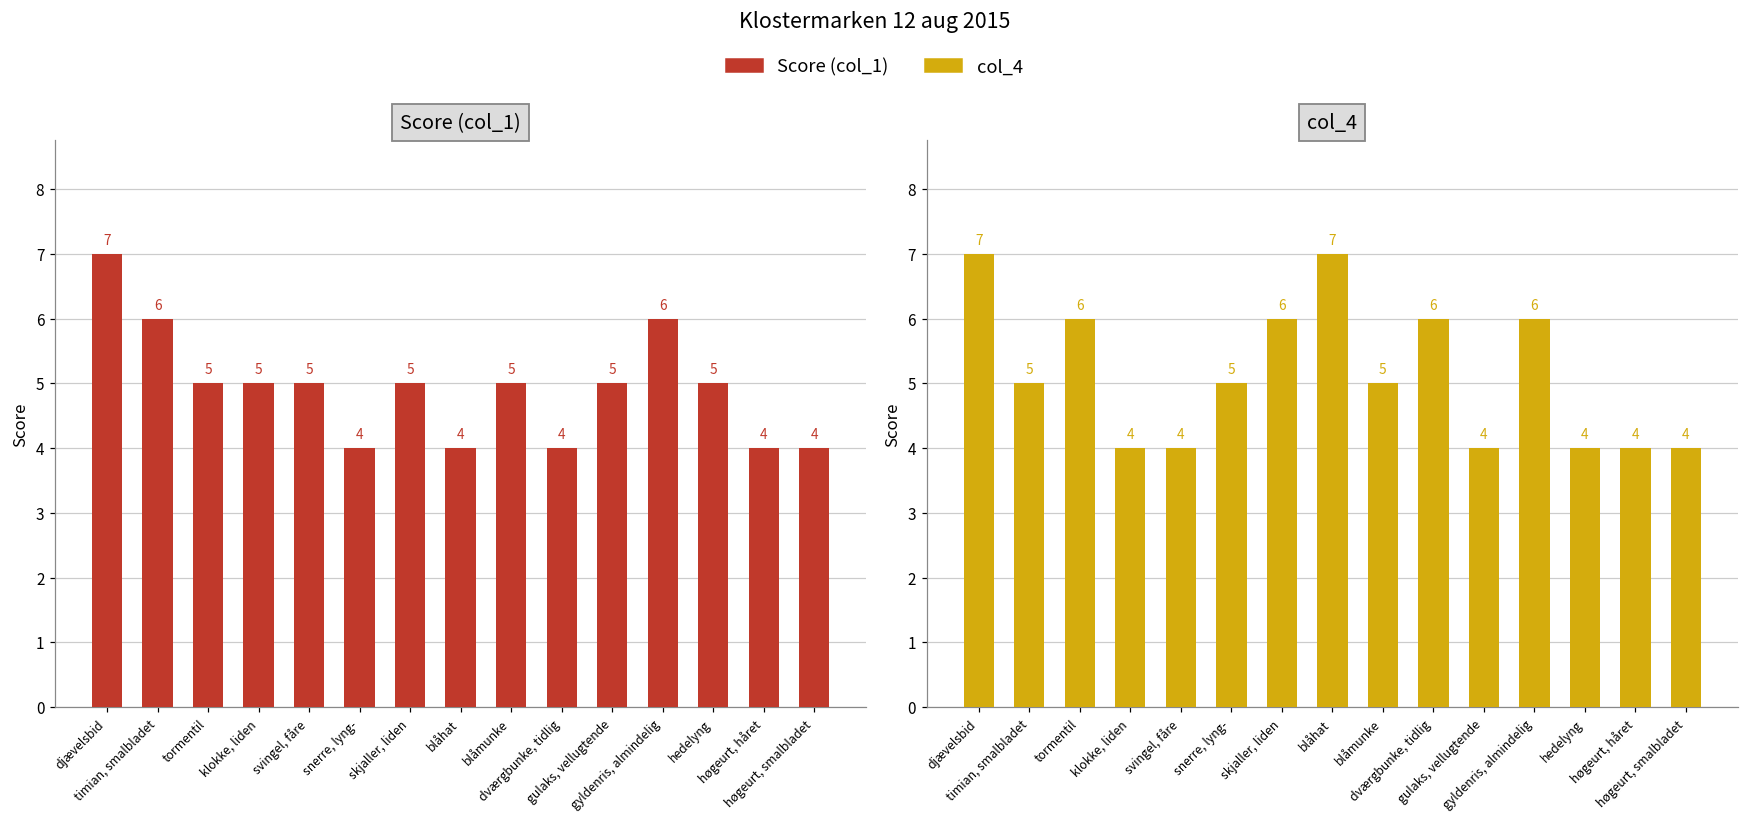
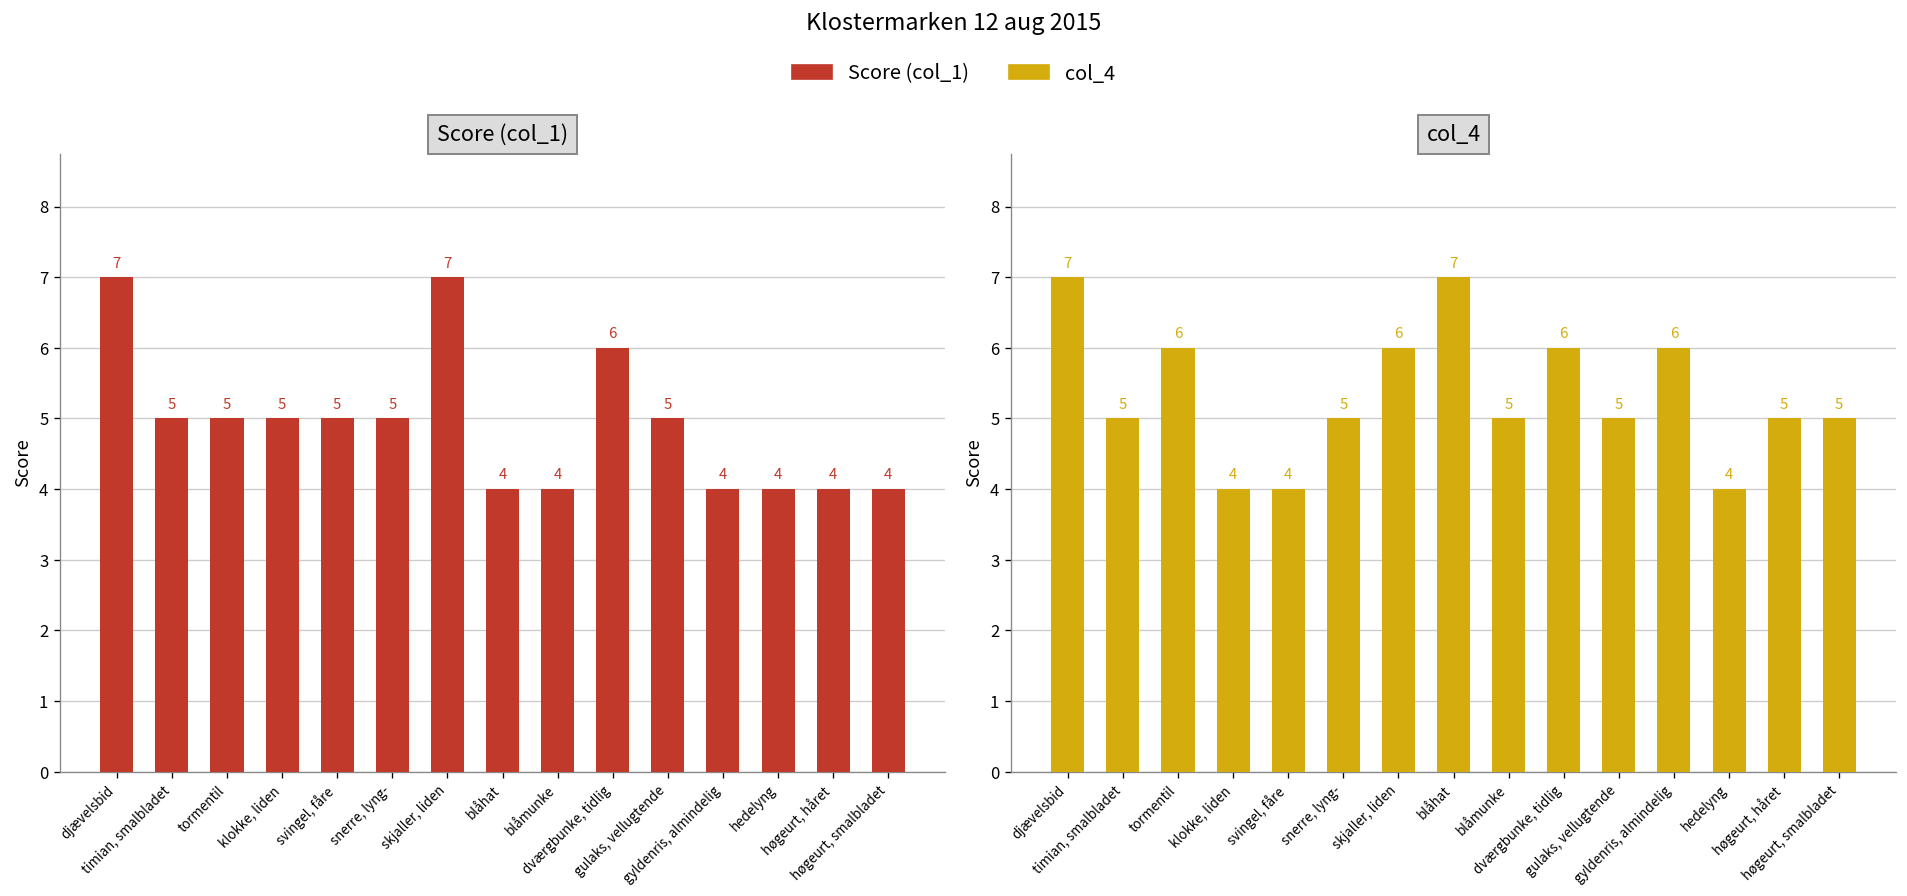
Score (col_1), timian, smalbladet: 6 -> 5
Score (col_1), snerre, lyng-: 4 -> 5
Score (col_1), skjaller, liden: 5 -> 7
Score (col_1), blåmunke: 5 -> 4
Score (col_1), dværgbunke, tidlig: 4 -> 6
Score (col_1), gyldenris, almindelig: 6 -> 4
Score (col_1), hedelyng: 5 -> 4
col_4, gulaks, vellugtende: 4 -> 5
col_4, høgeurt, håret: 4 -> 5
col_4, høgeurt, smalbladet: 4 -> 5
